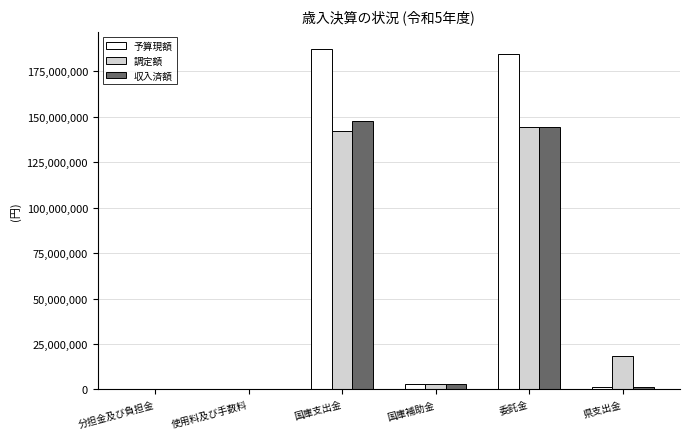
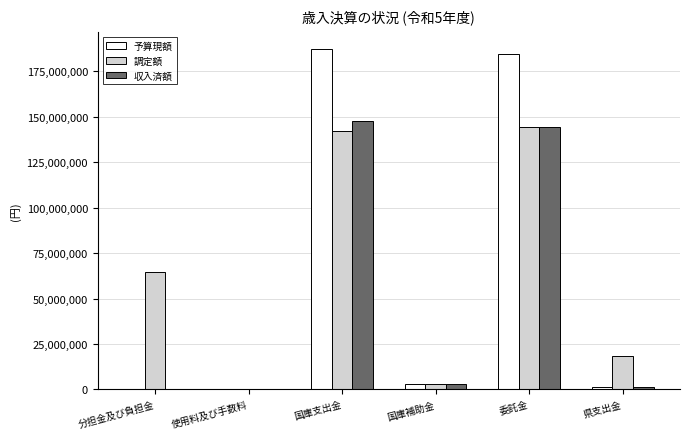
調定額, 分担金及び負担金: 0 -> 65,000,000
